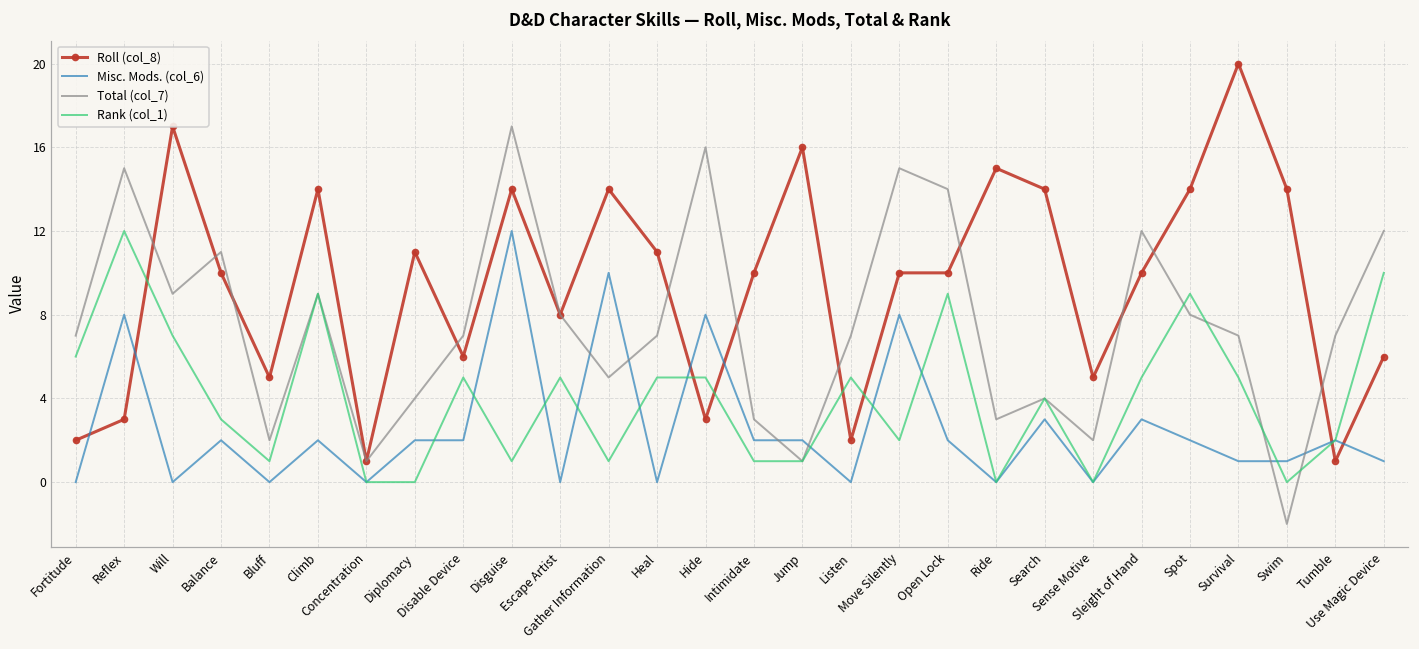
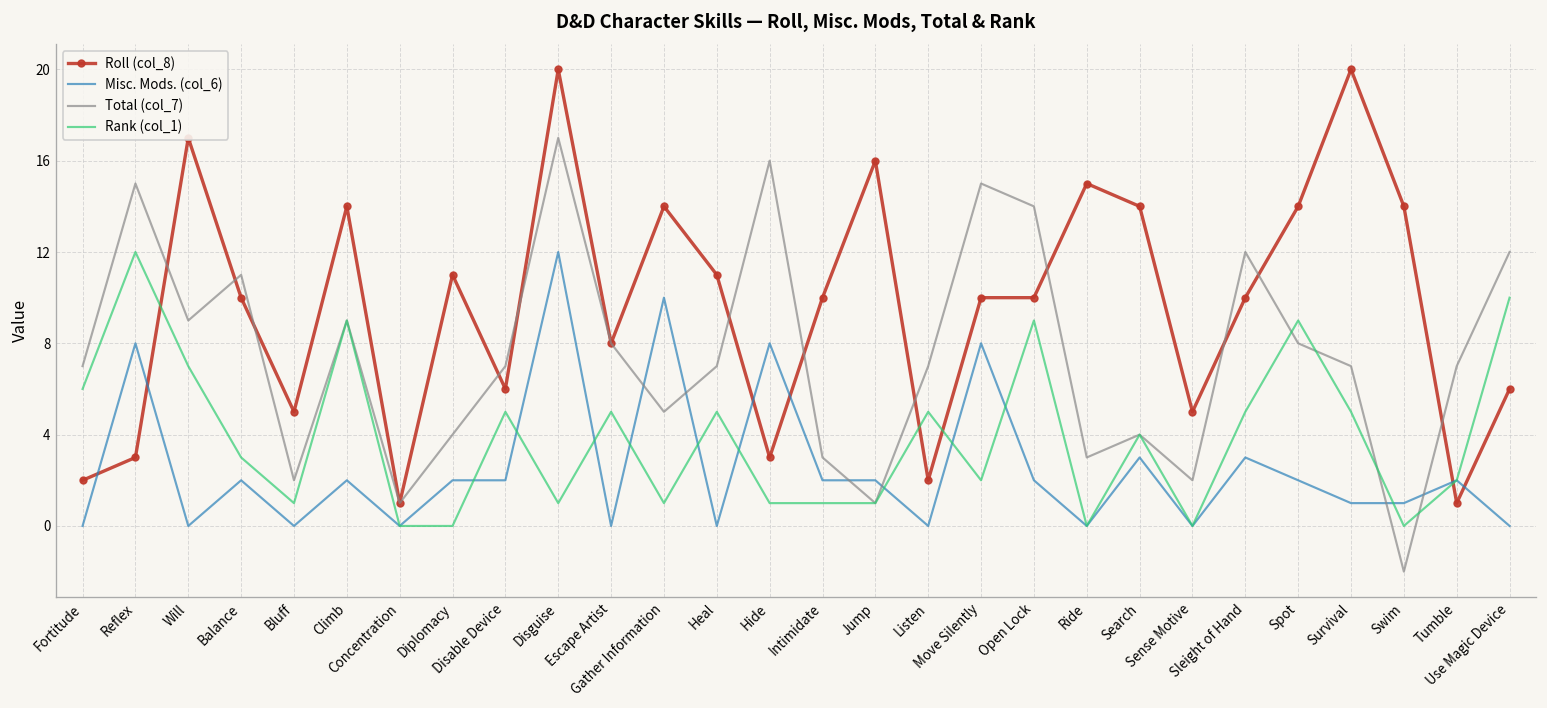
Roll (col_8), Disguise: 14 -> 20
Rank (col_1), Hide: 5 -> 1
Misc. Mods. (col_6), Use Magic Device: 1 -> 0
